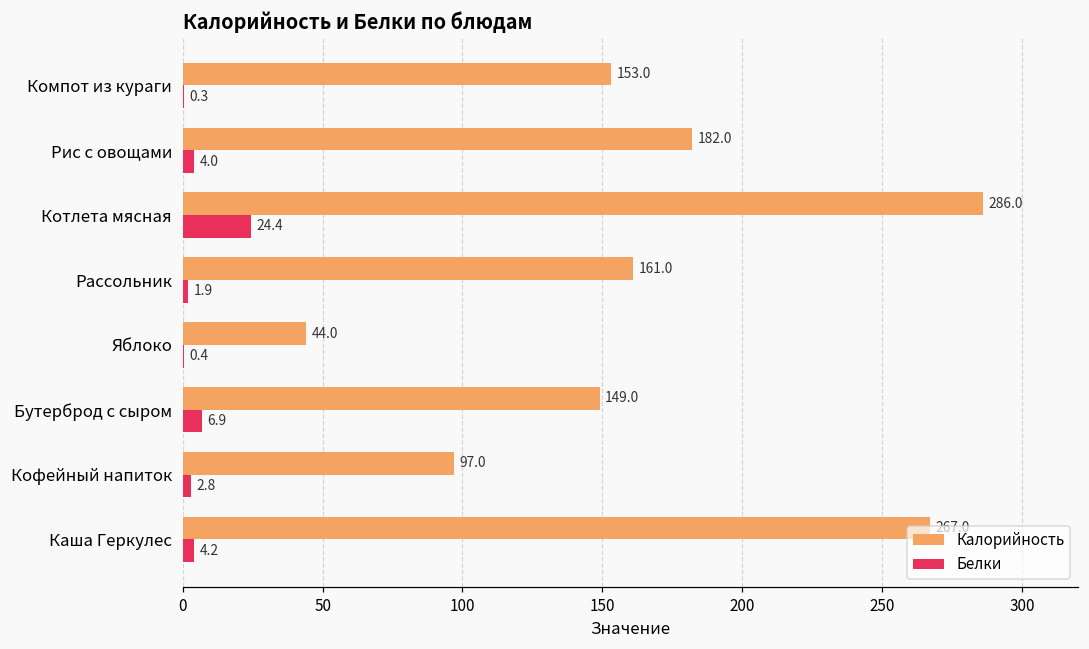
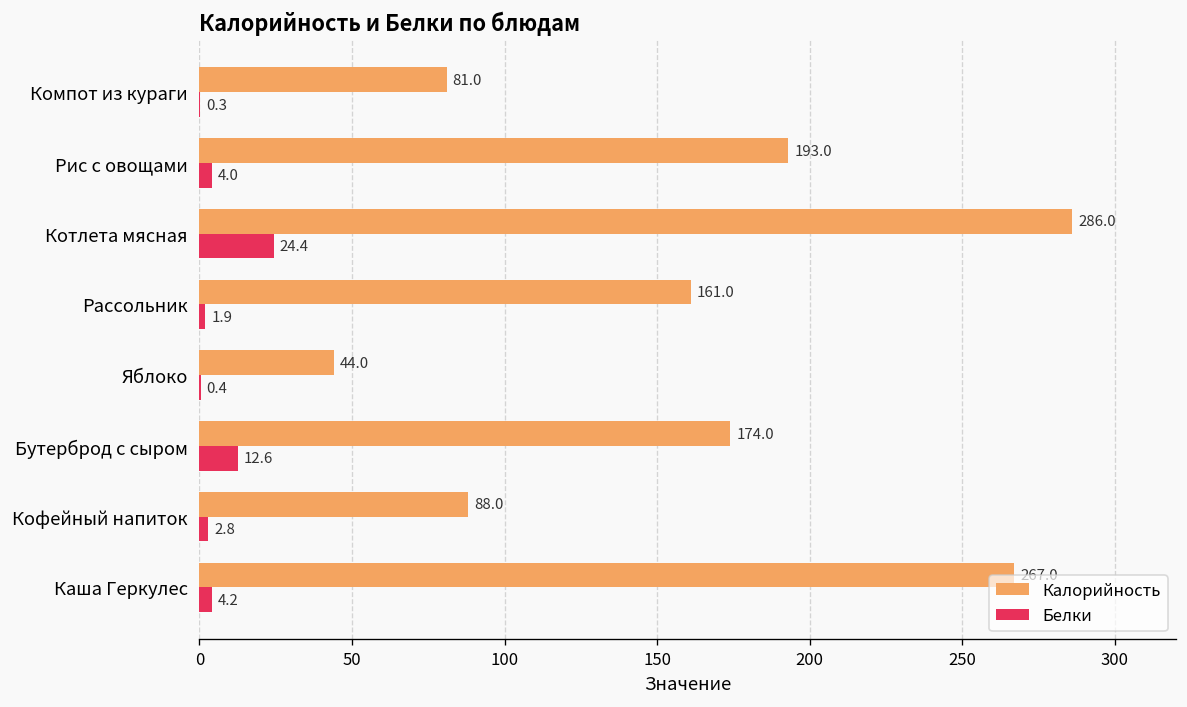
Калорийность, Компот из кураги: 153.0 -> 81.0
Калорийность, Рис с овощами: 182.0 -> 193.0
Калорийность, Бутерброд с сыром: 149.0 -> 174.0
Белки, Бутерброд с сыром: 6.9 -> 12.6
Калорийность, Кофейный напиток: 97.0 -> 88.0
